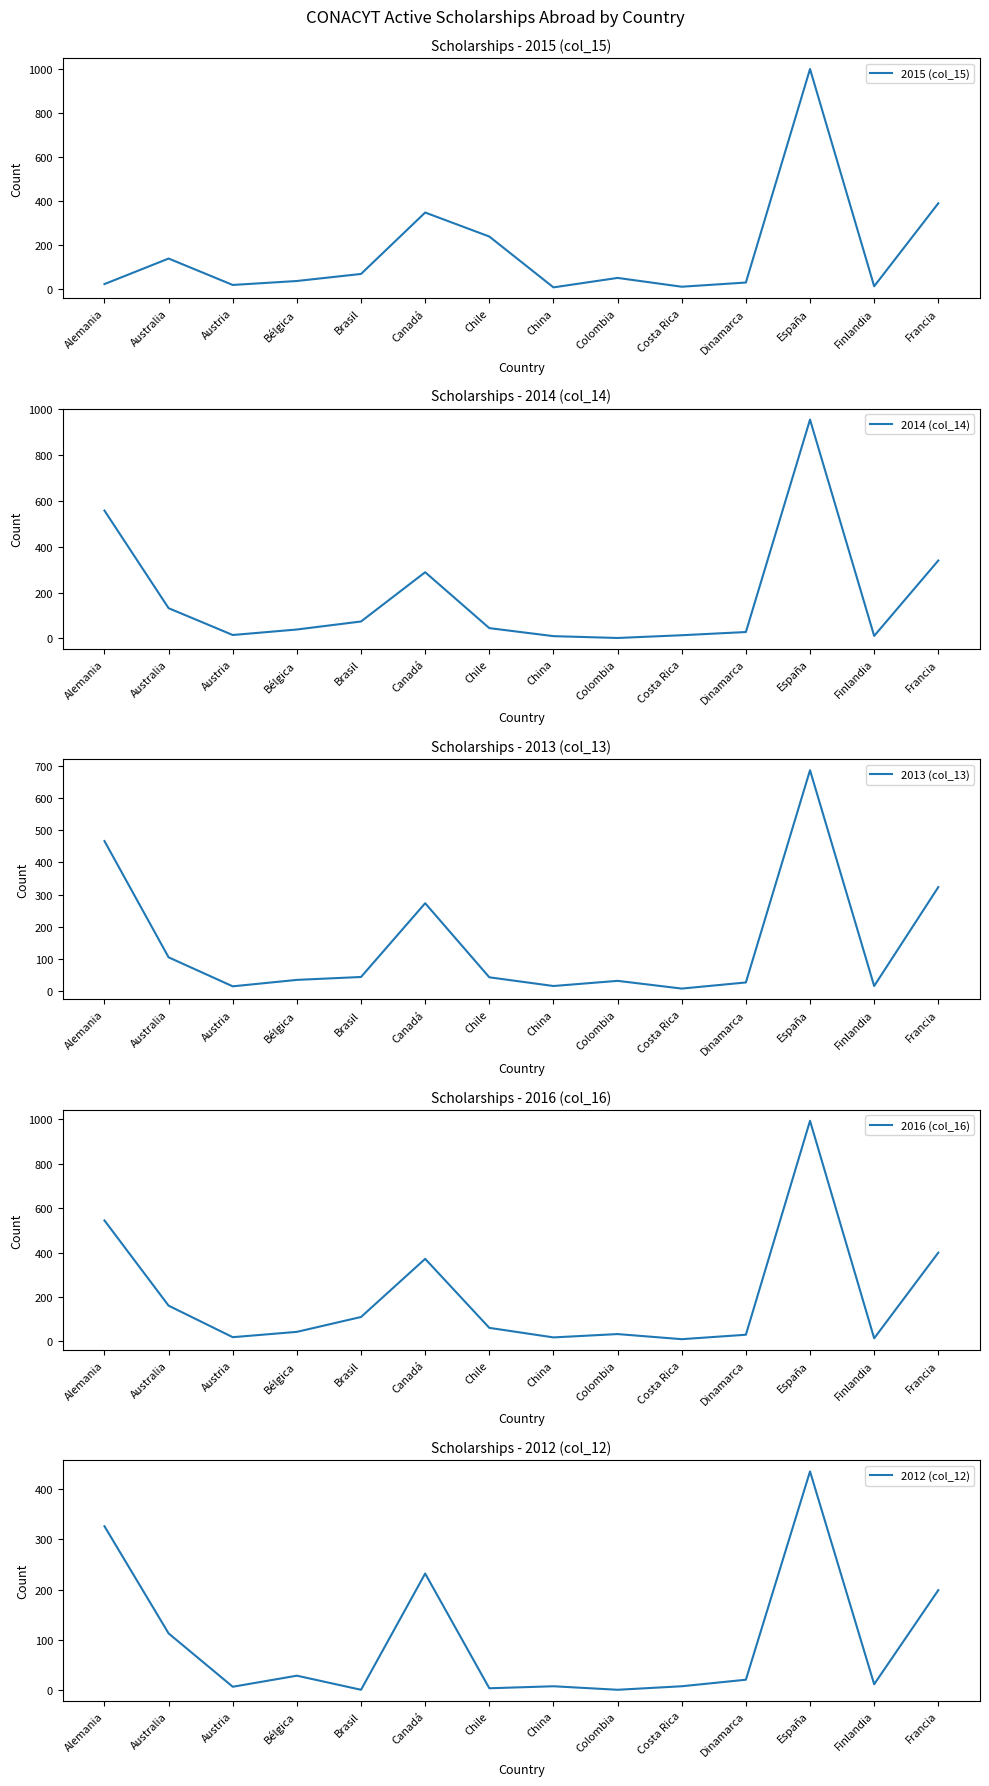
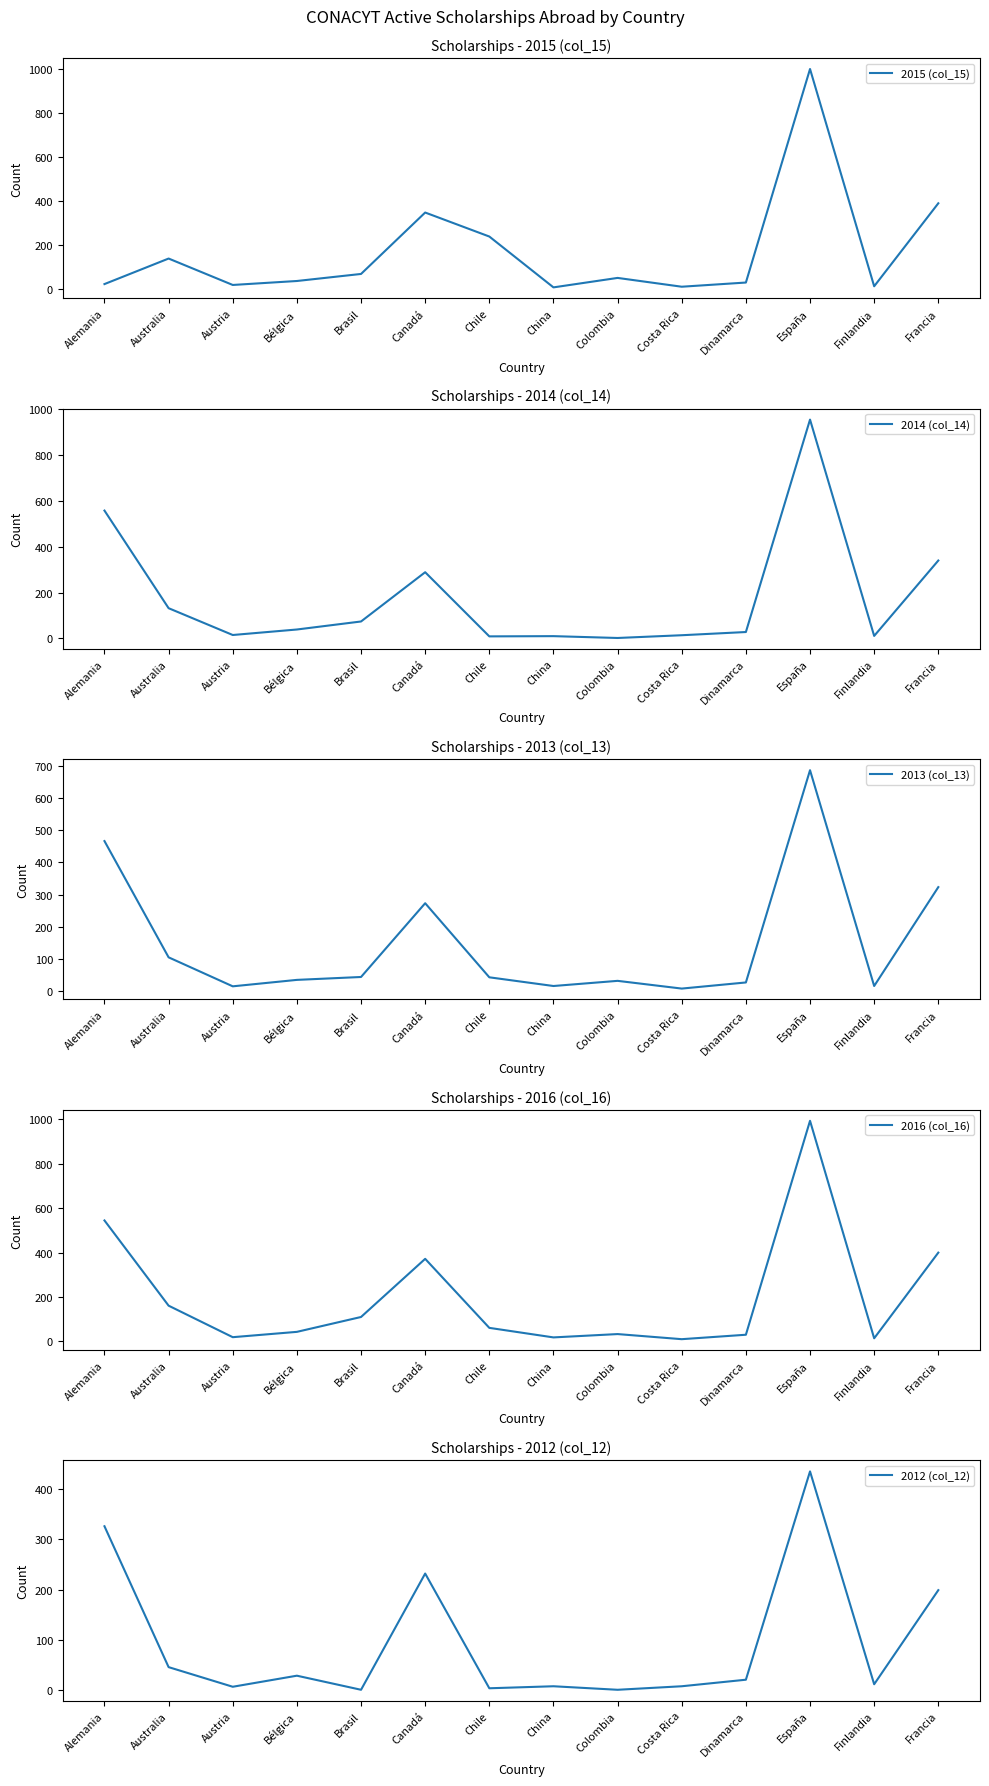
Scholarships - 2014 (col_14), Chile: 50 -> 10
Scholarships - 2012 (col_12), Australia: 110 -> 50
